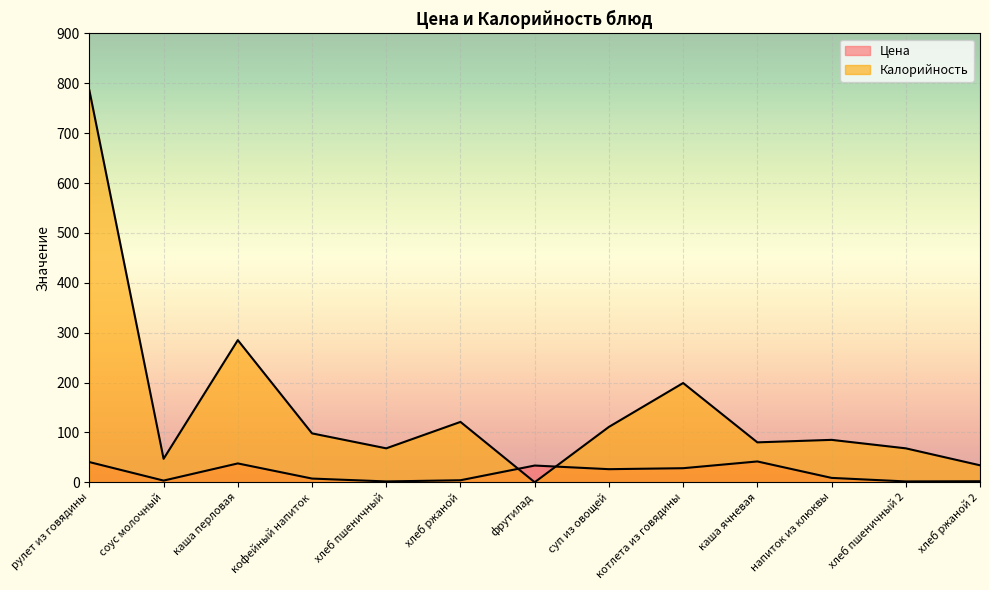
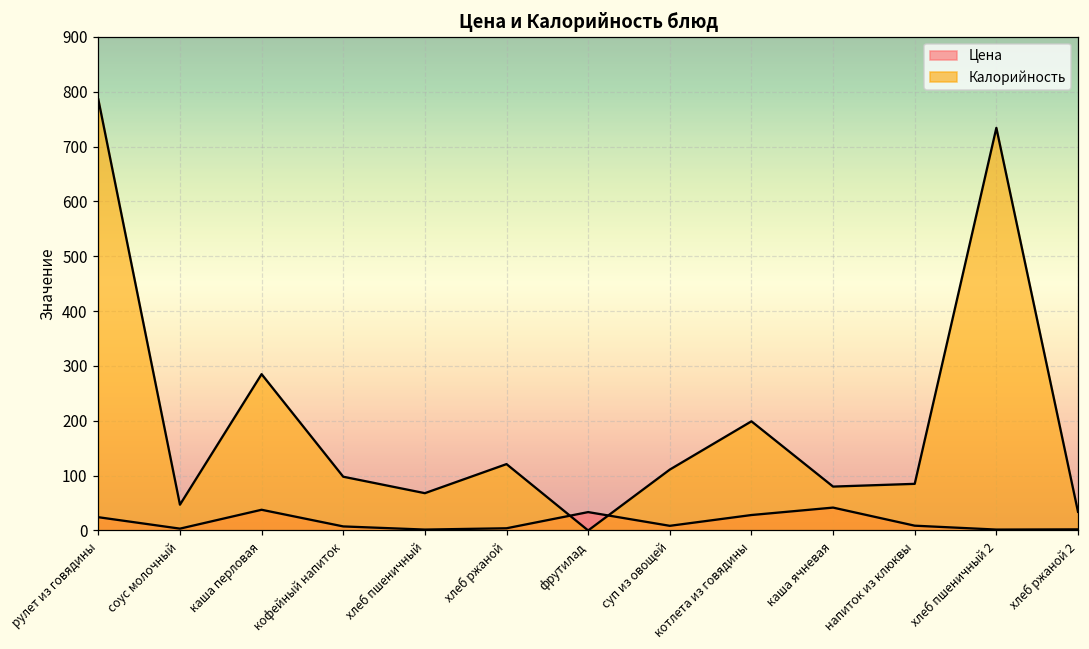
Цена, рулет из говядины: 40 -> 20
Цена, суп из овощей: 30 -> 10
Калорийность, хлеб пшеничный 2: 70 -> 730
